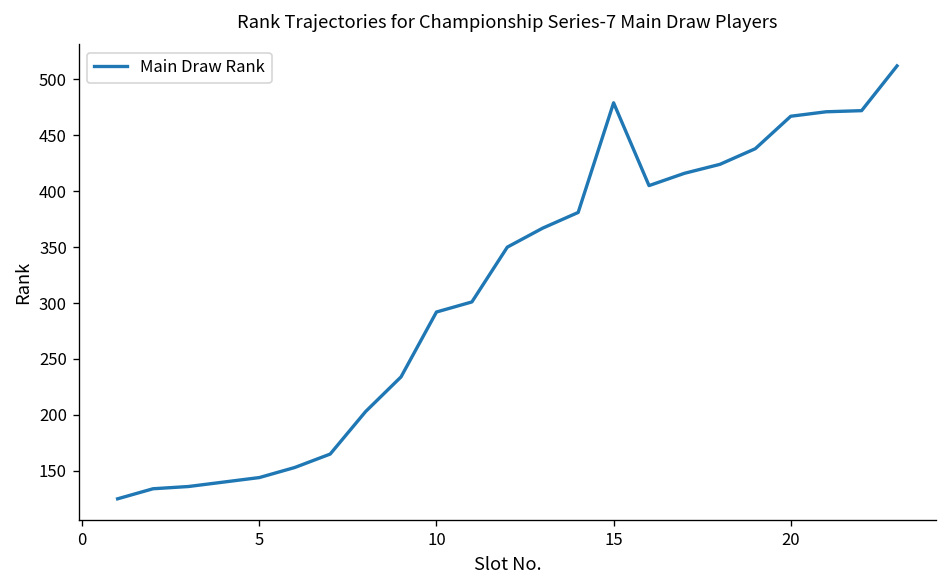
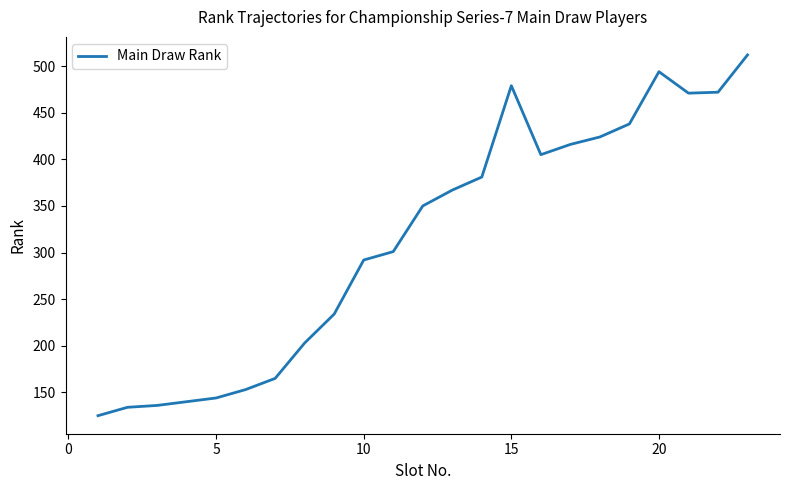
20: 470 -> 490
